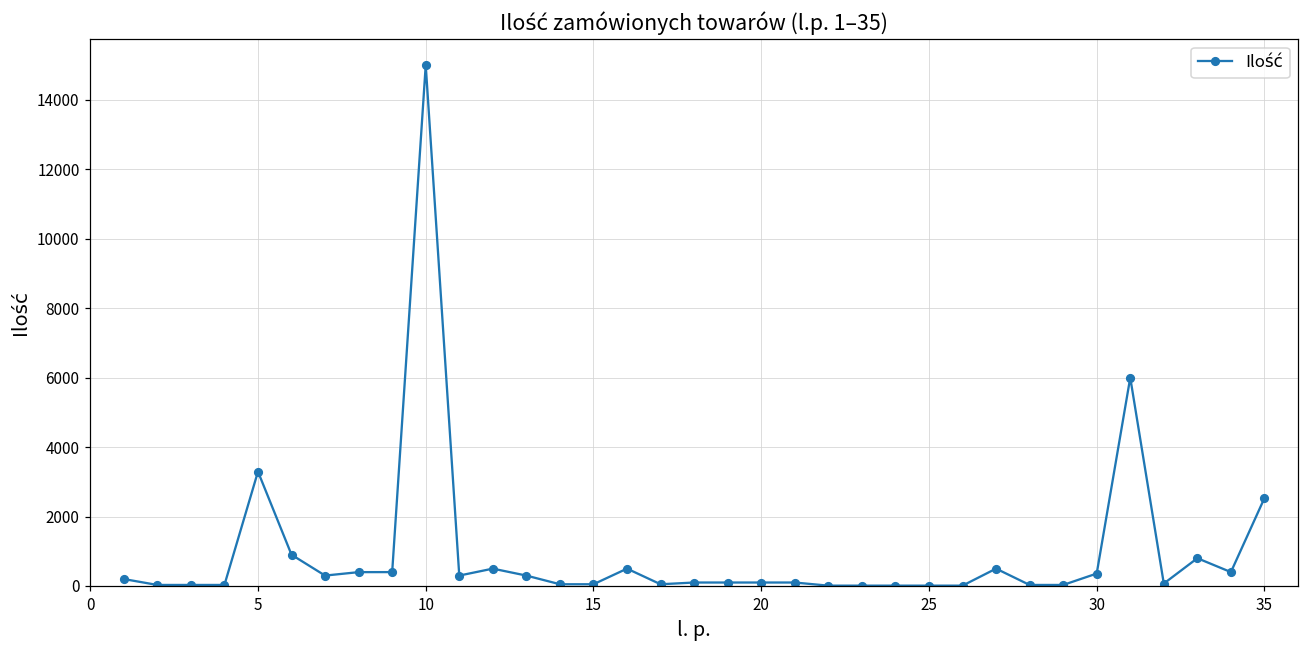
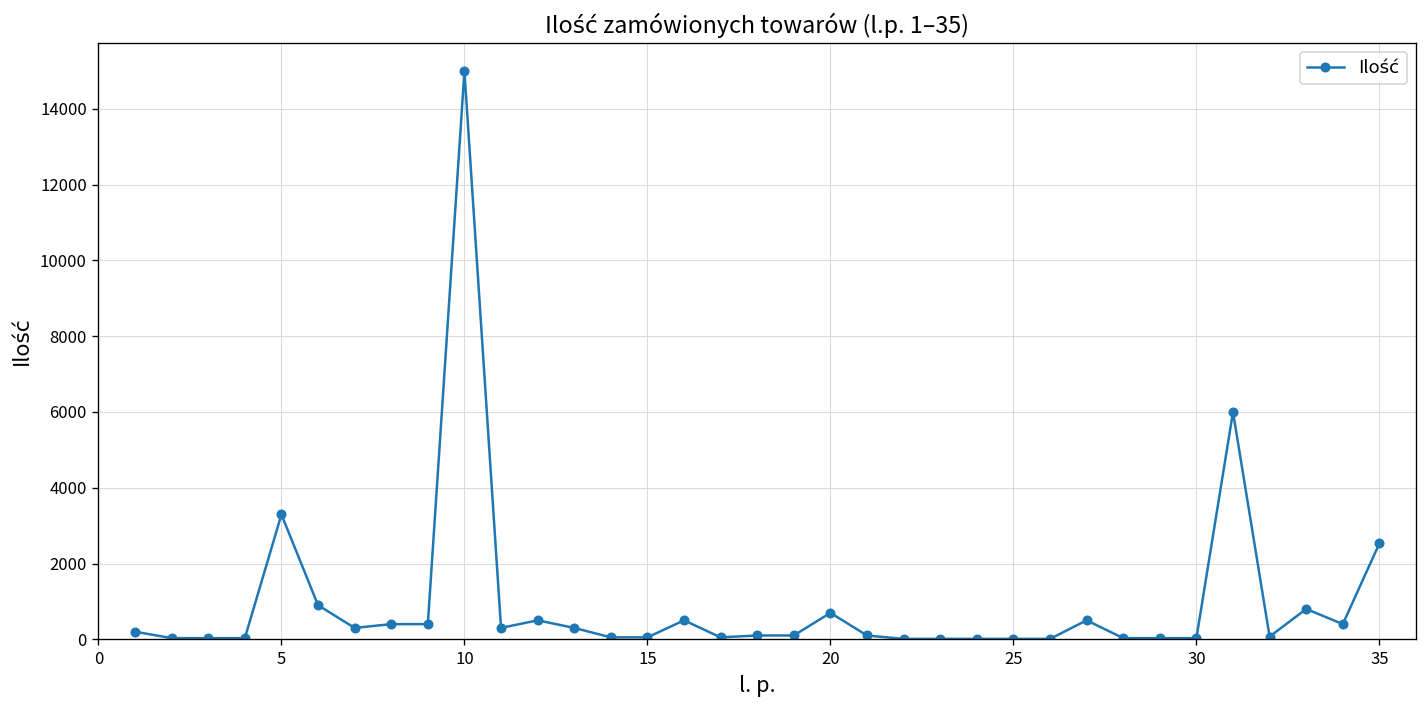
20: 100 -> 700
30: 400 -> 0
